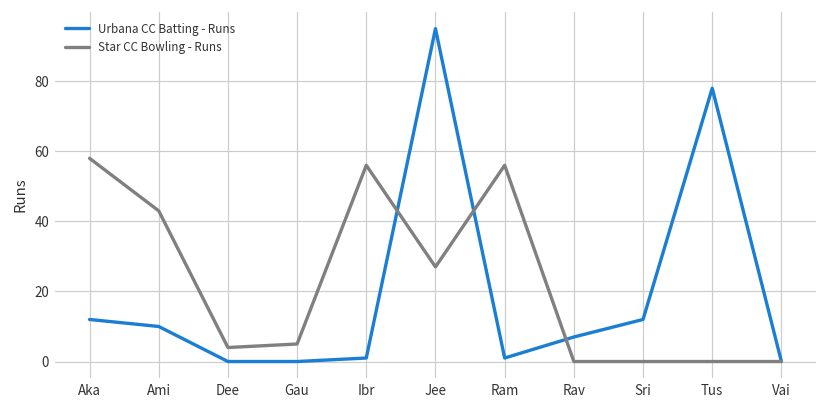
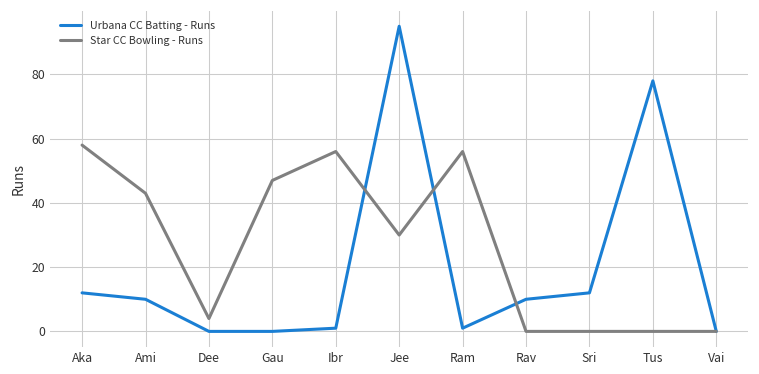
Star CC Bowling - Runs, Gau: 5 -> 47
Star CC Bowling - Runs, Jee: 27 -> 30
Urbana CC Batting - Runs, Rav: 7 -> 10
